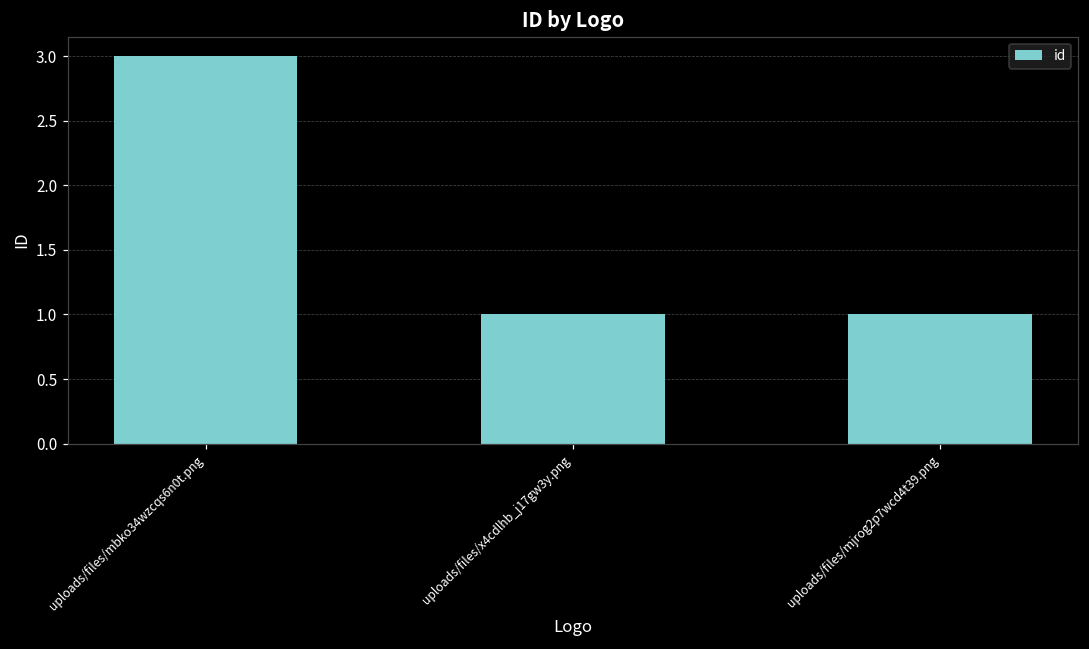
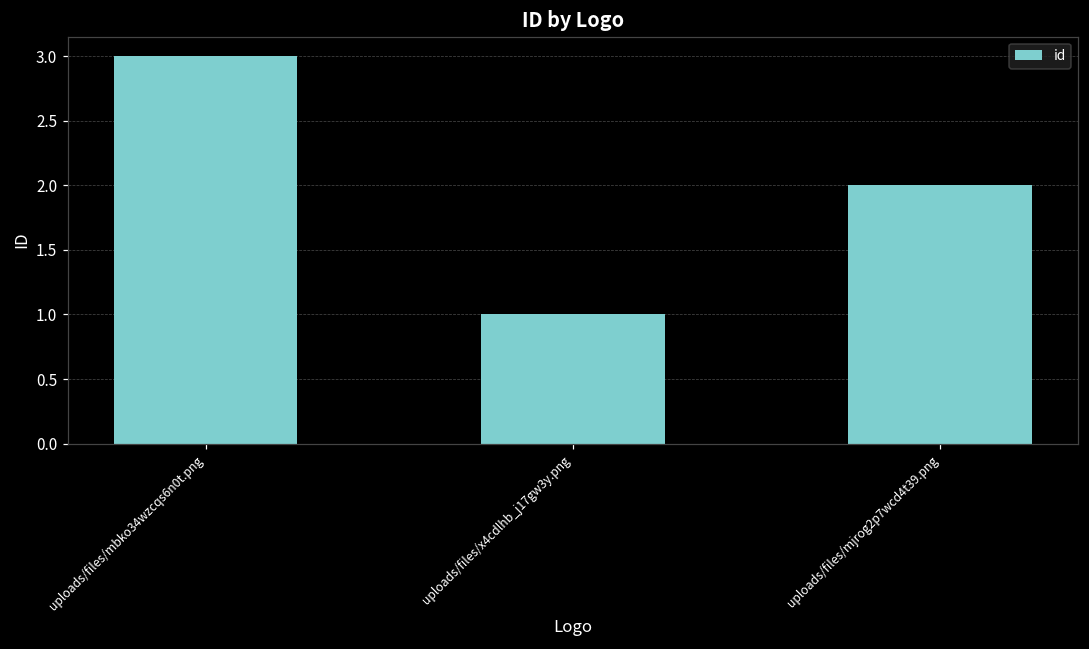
uploads/files/mjrog2p7wcd4t39.png: 1 -> 2
